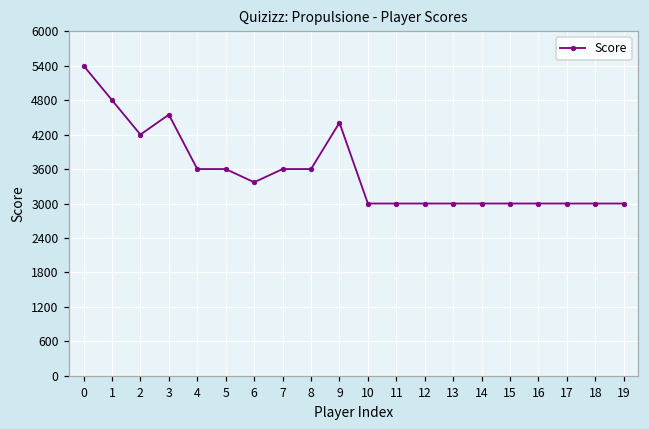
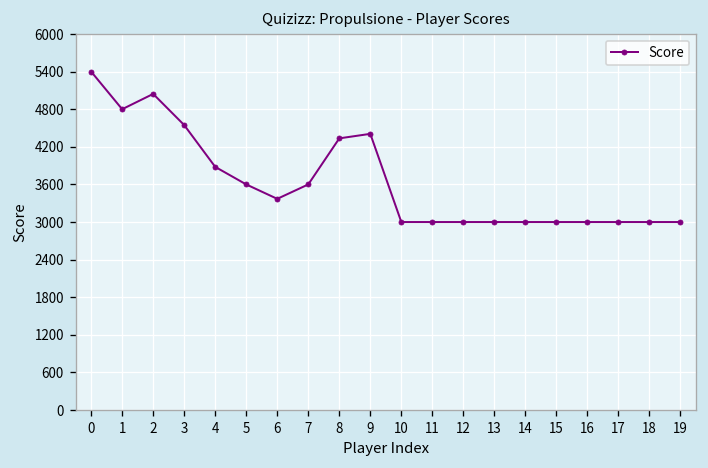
2: 4200 -> 5000
4: 3600 -> 3900
8: 3600 -> 4300
